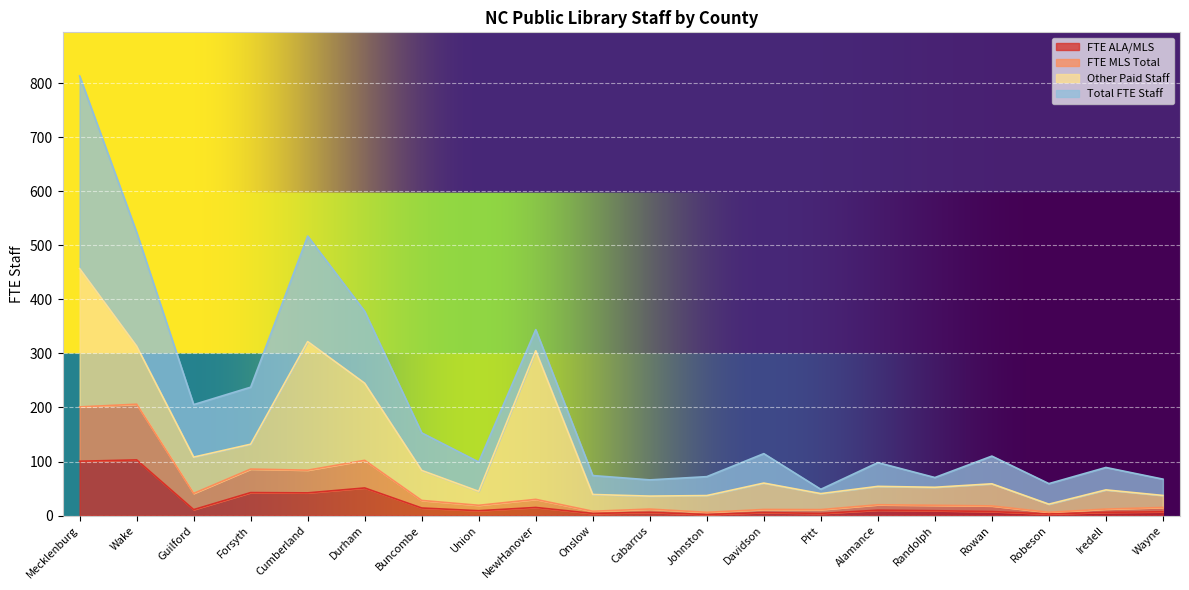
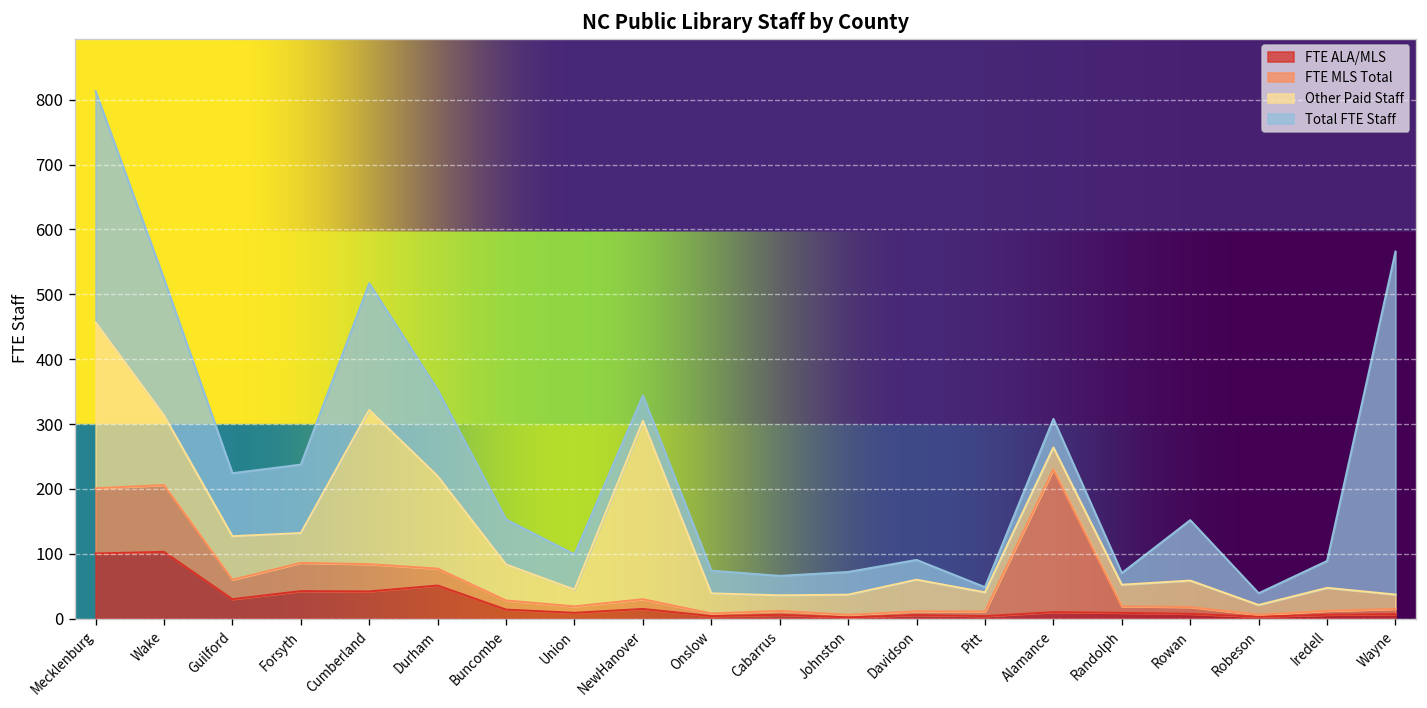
FTE ALA/MLS, Guilford: 10 -> 30
FTE MLS Total, Durham: 50 -> 30
Total FTE Staff, Davidson: 50 -> 30
FTE MLS Total, Alamance: 10 -> 220
Total FTE Staff, Rowan: 50 -> 90
Total FTE Staff, Robeson: 40 -> 20
Total FTE Staff, Wayne: 30 -> 530
